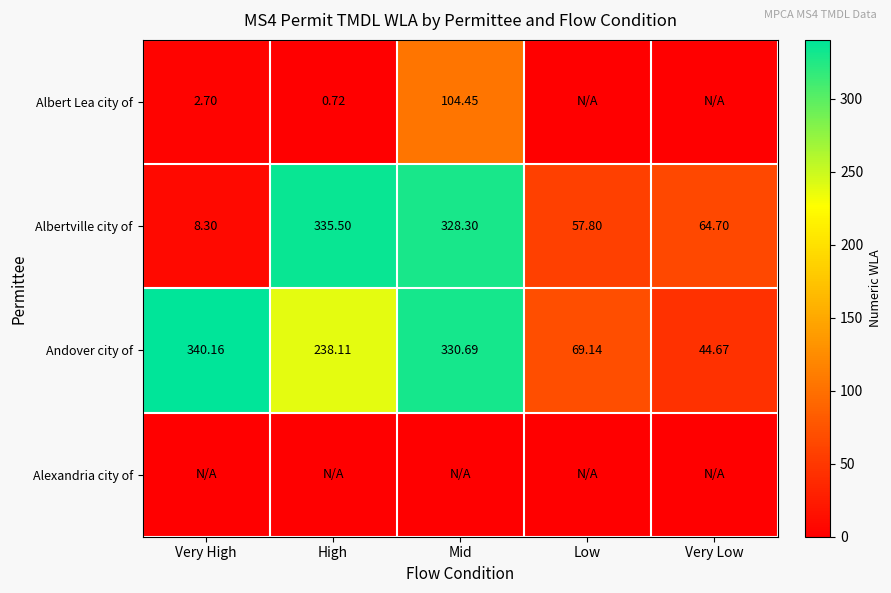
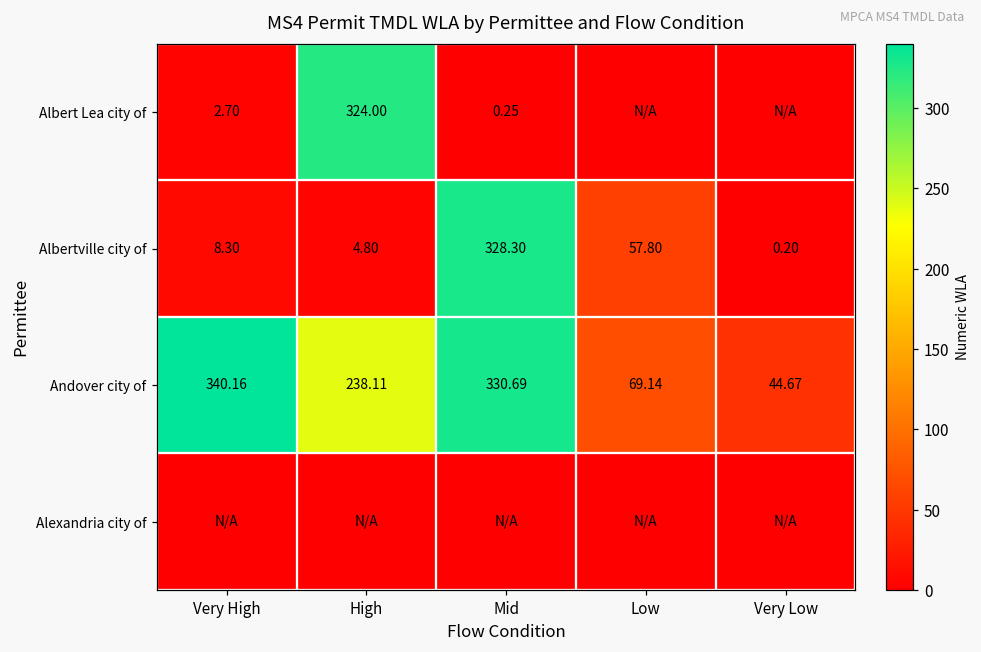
Albert Lea city of, High: 0.72 -> 324.00
Albert Lea city of, Mid: 104.45 -> 0.25
Albertville city of, High: 335.50 -> 4.80
Albertville city of, Very Low: 64.70 -> 0.20
